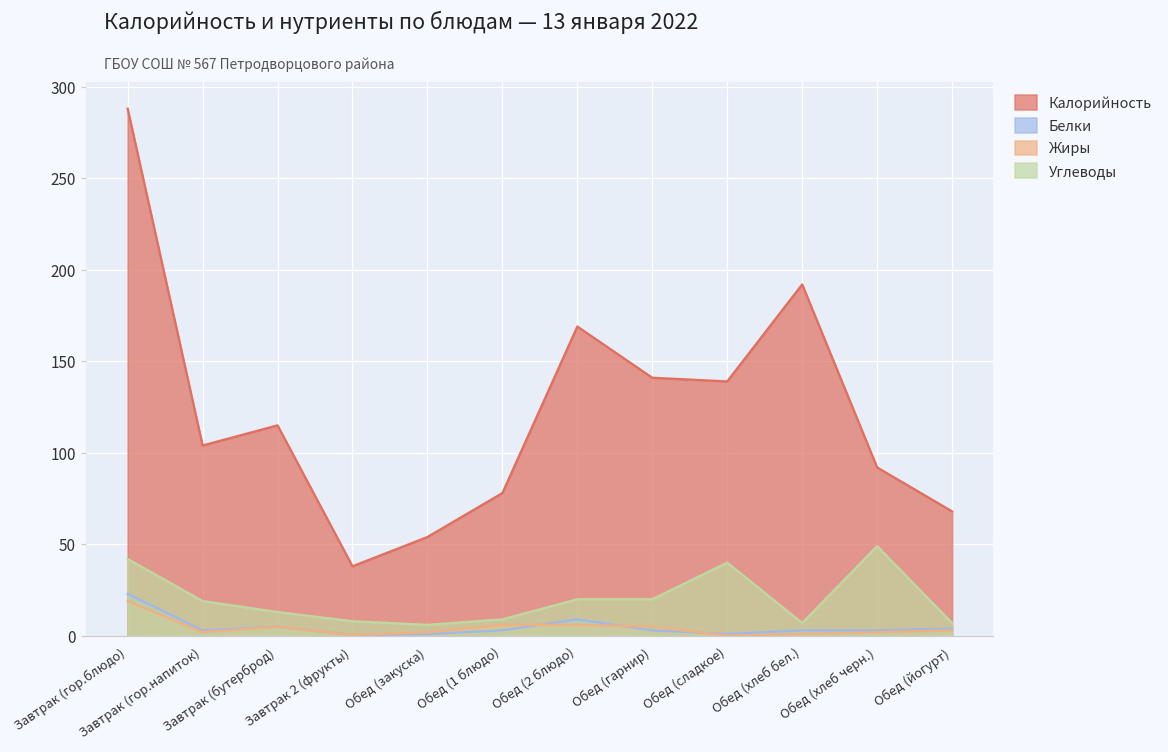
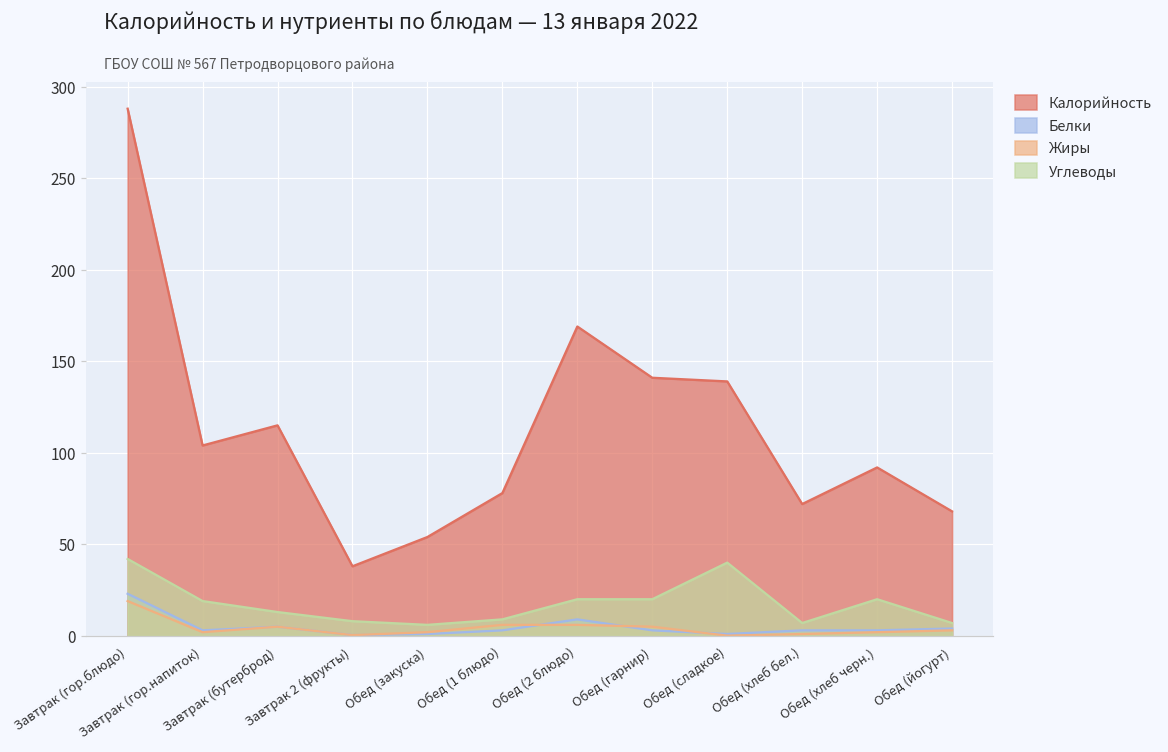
Калорийность, Обед (хлеб бел.): 192 -> 72
Углеводы, Обед (хлеб черн.): 49 -> 20
